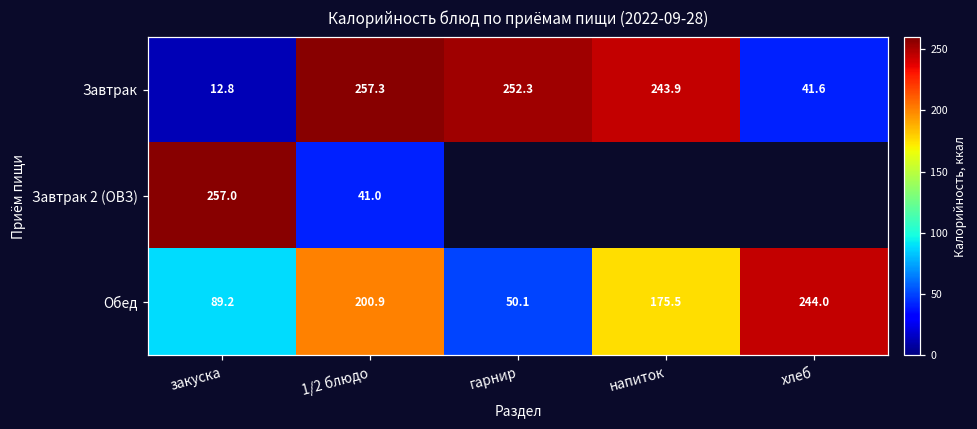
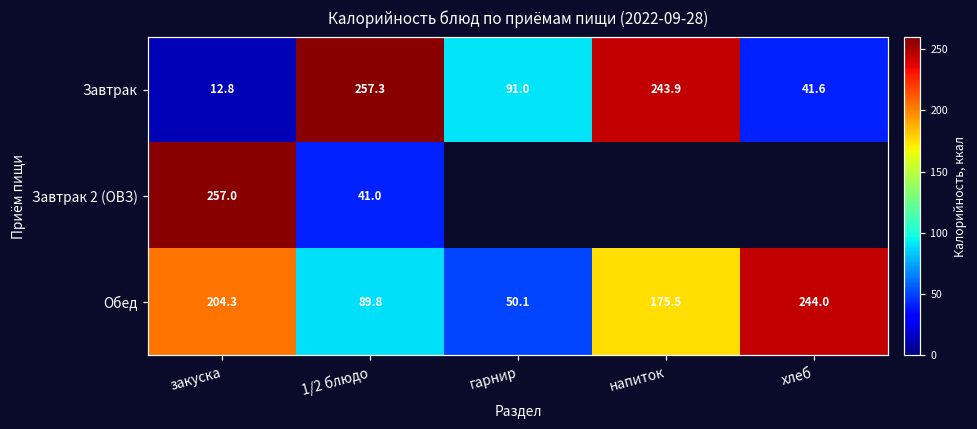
Завтрак, гарнир: 252.3 -> 91.0
Обед, закуска: 89.2 -> 204.3
Обед, 1/2 блюдо: 200.9 -> 89.8
